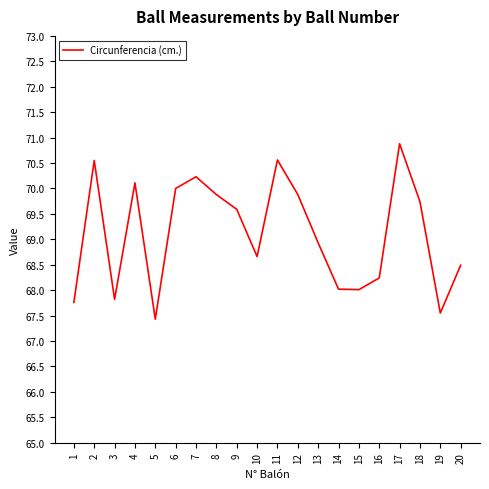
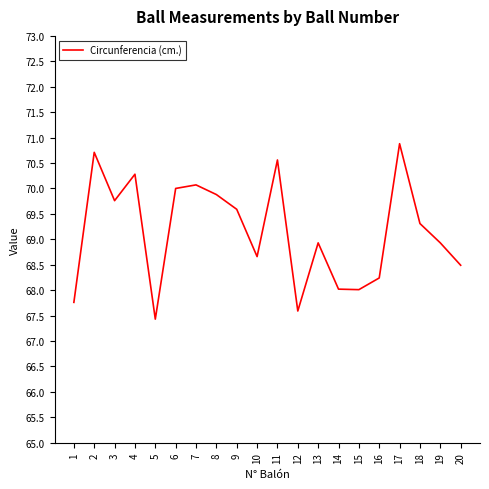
2: 70.6 -> 70.7
3: 67.8 -> 69.8
4: 70.1 -> 70.3
7: 70.2 -> 70.1
12: 69.9 -> 67.6
18: 69.7 -> 69.3
19: 67.6 -> 68.9
